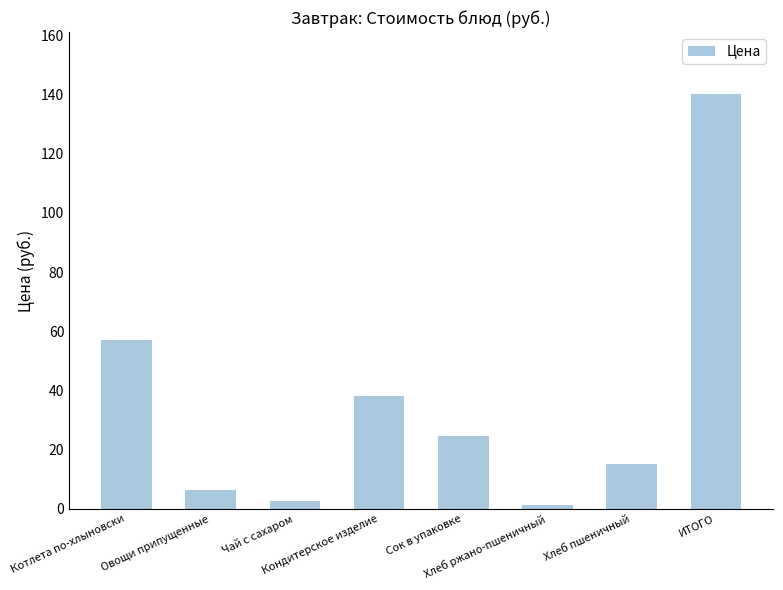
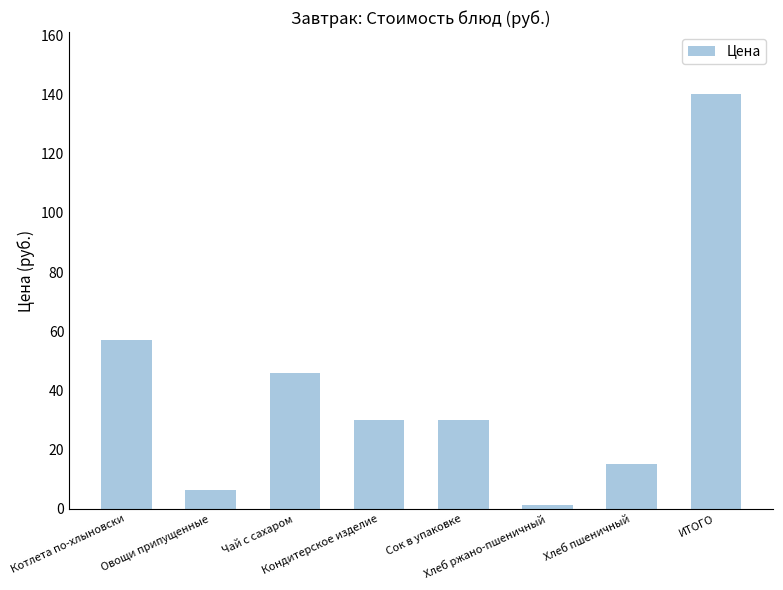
Чай с сахаром: 3 -> 46
Кондитерское изделие: 38 -> 30
Сок в упаковке: 25 -> 30
